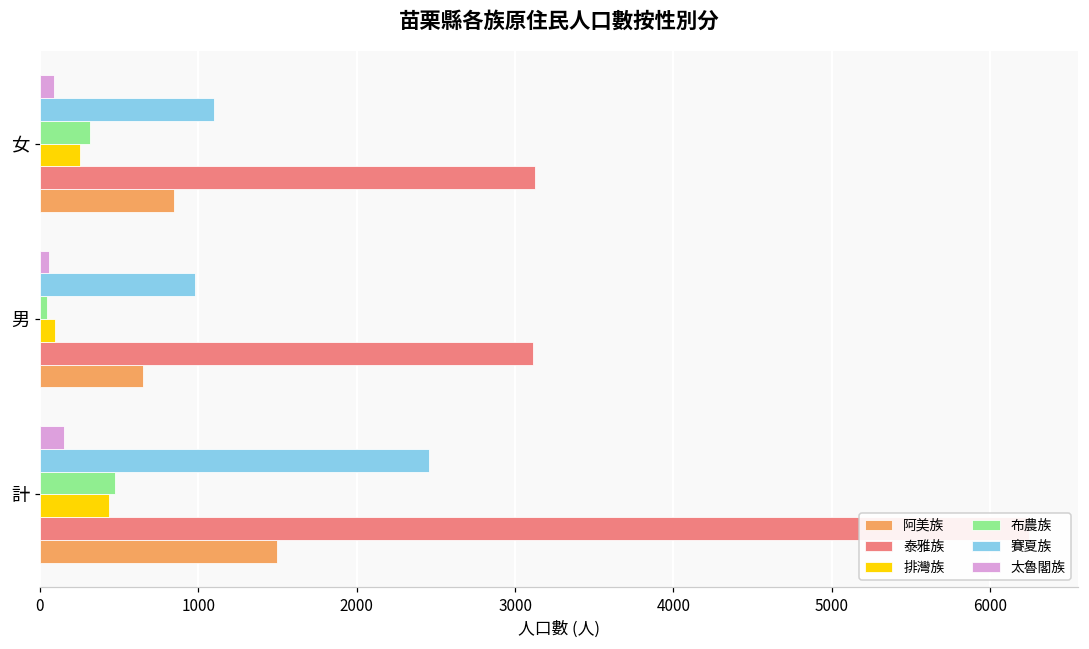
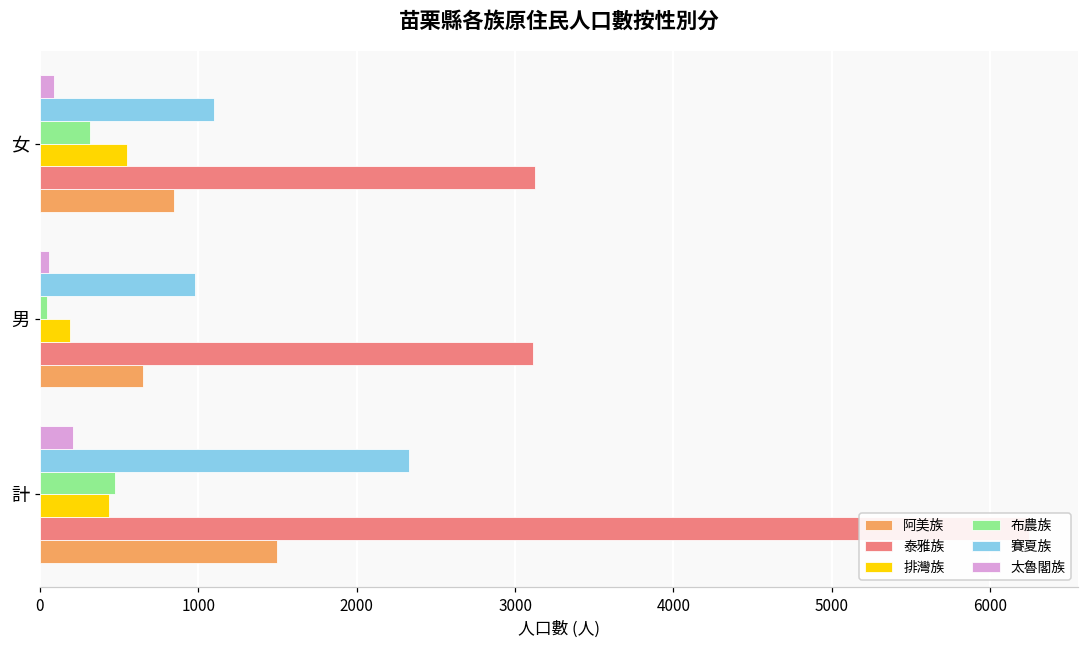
排灣族, 女: 250 -> 550
排灣族, 男: 100 -> 190
太魯閣族, 計: 150 -> 210
賽夏族, 計: 2460 -> 2330
